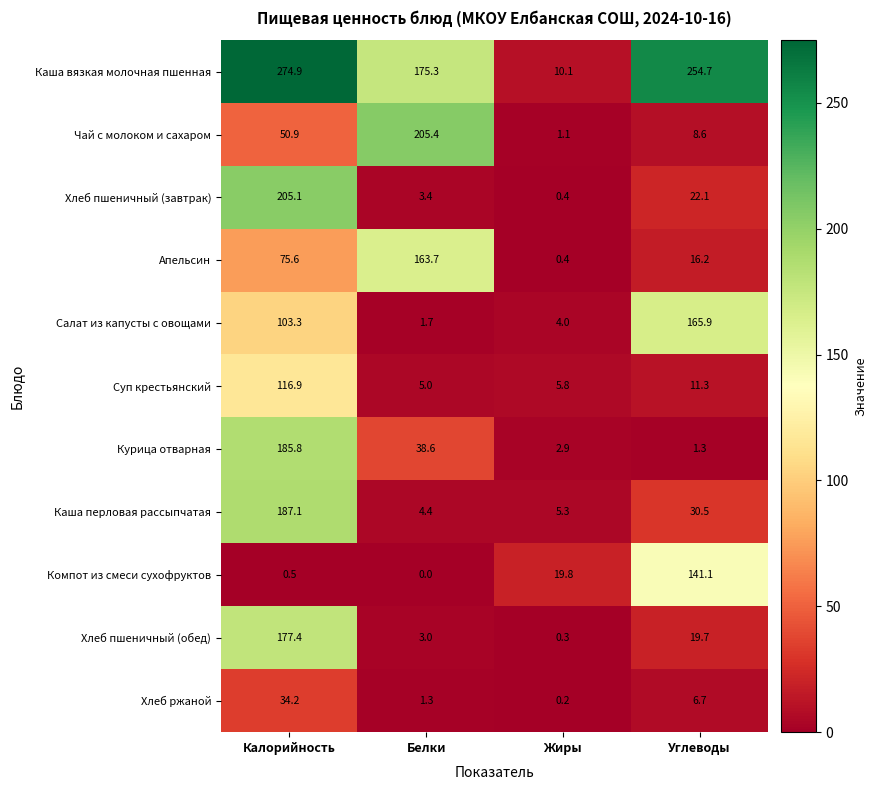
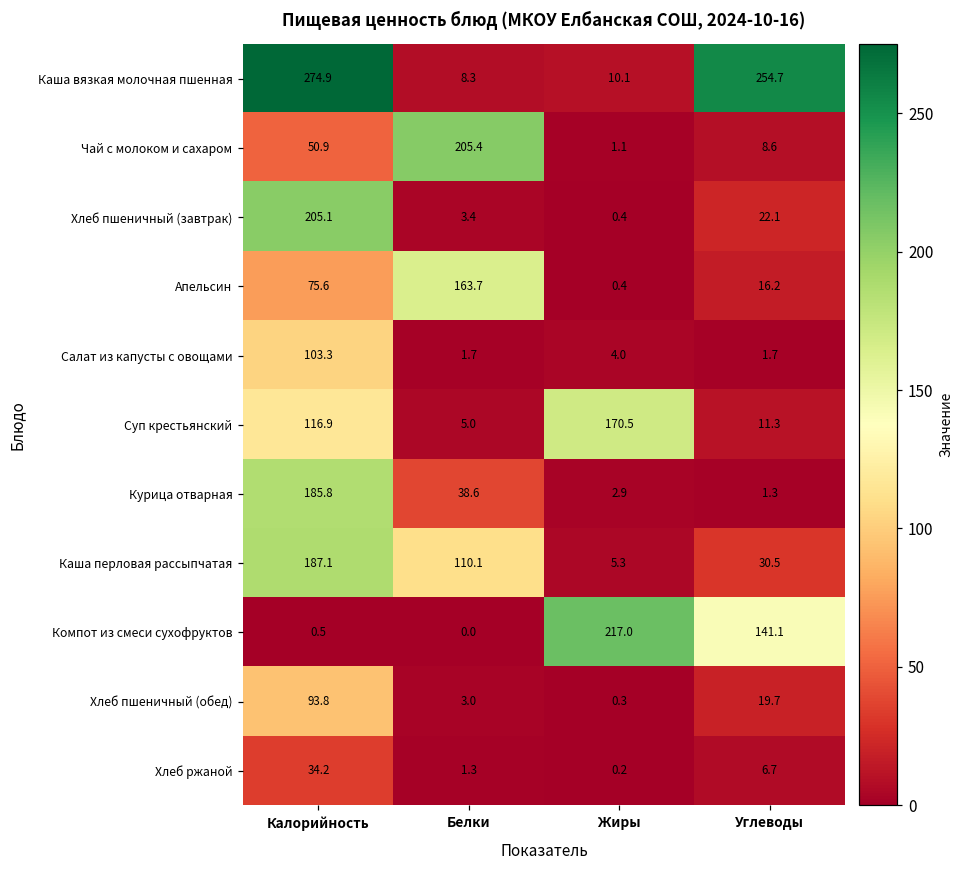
Каша вязкая молочная пшенная, Белки: 175.3 -> 8.3
Салат из капусты с овощами, Углеводы: 165.9 -> 1.7
Суп крестьянский, Жиры: 5.8 -> 170.5
Каша перловая рассыпчатая, Белки: 4.4 -> 110.1
Компот из смеси сухофруктов, Жиры: 19.8 -> 217.0
Хлеб пшеничный (обед), Калорийность: 177.4 -> 93.8
